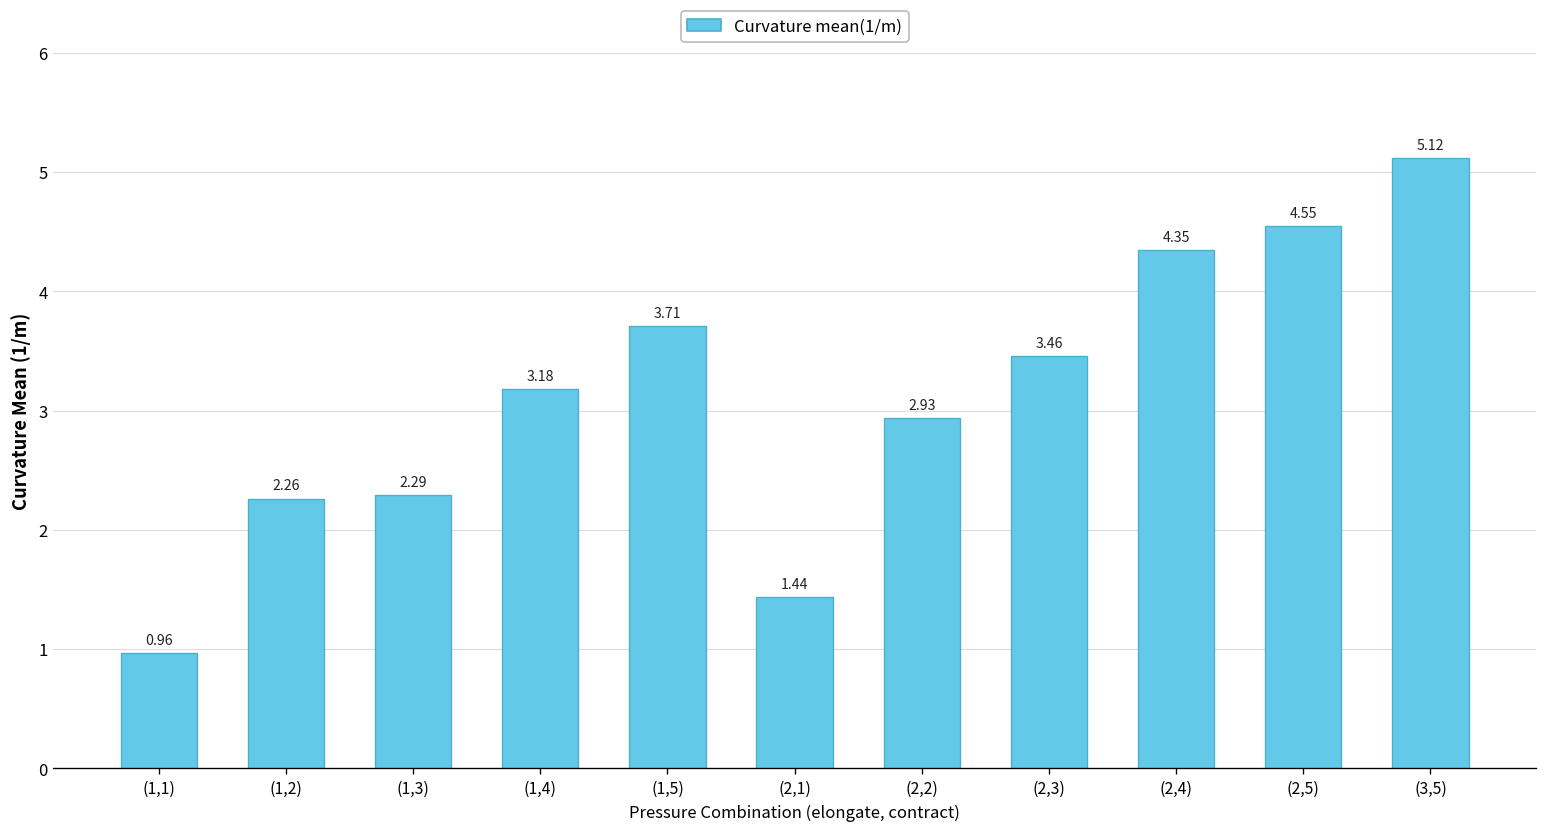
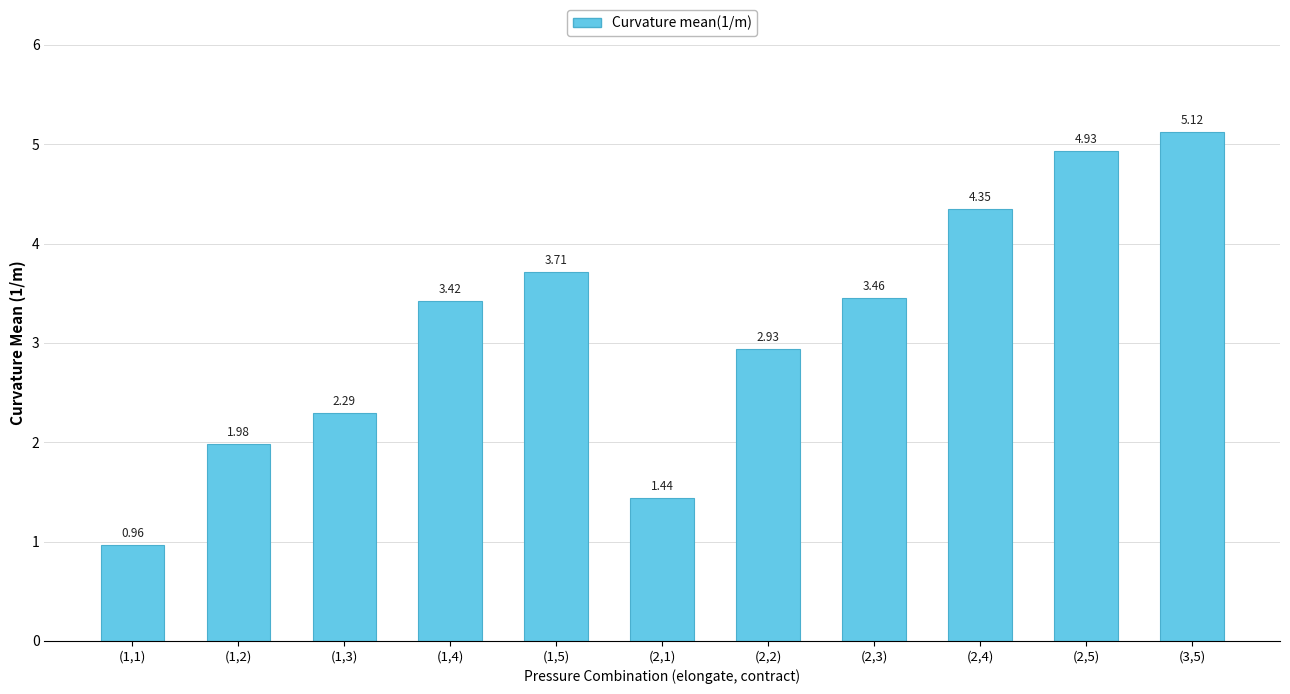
(1,2): 2.26 -> 1.98
(1,4): 3.18 -> 3.42
(2,5): 4.55 -> 4.93
